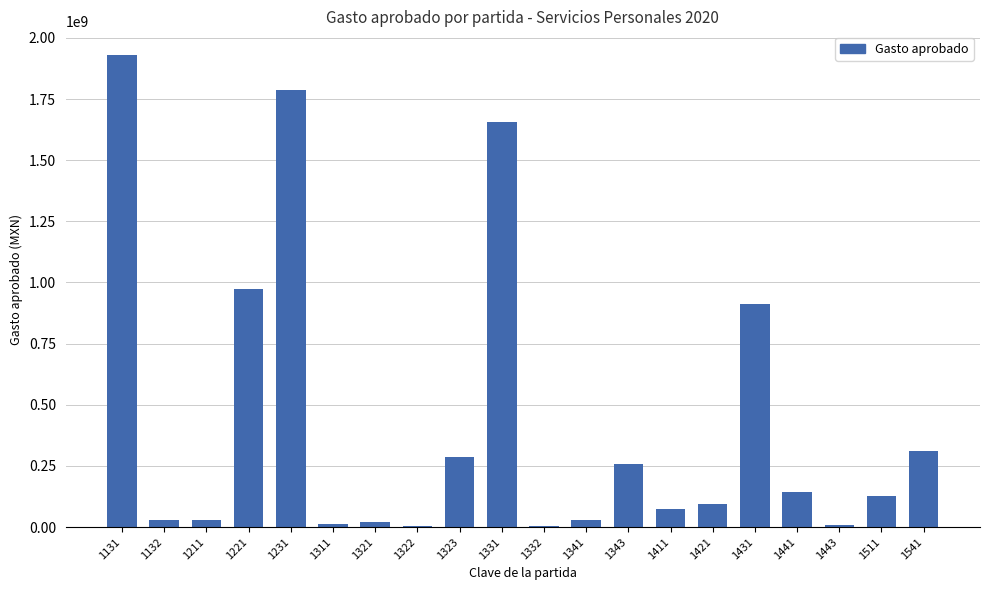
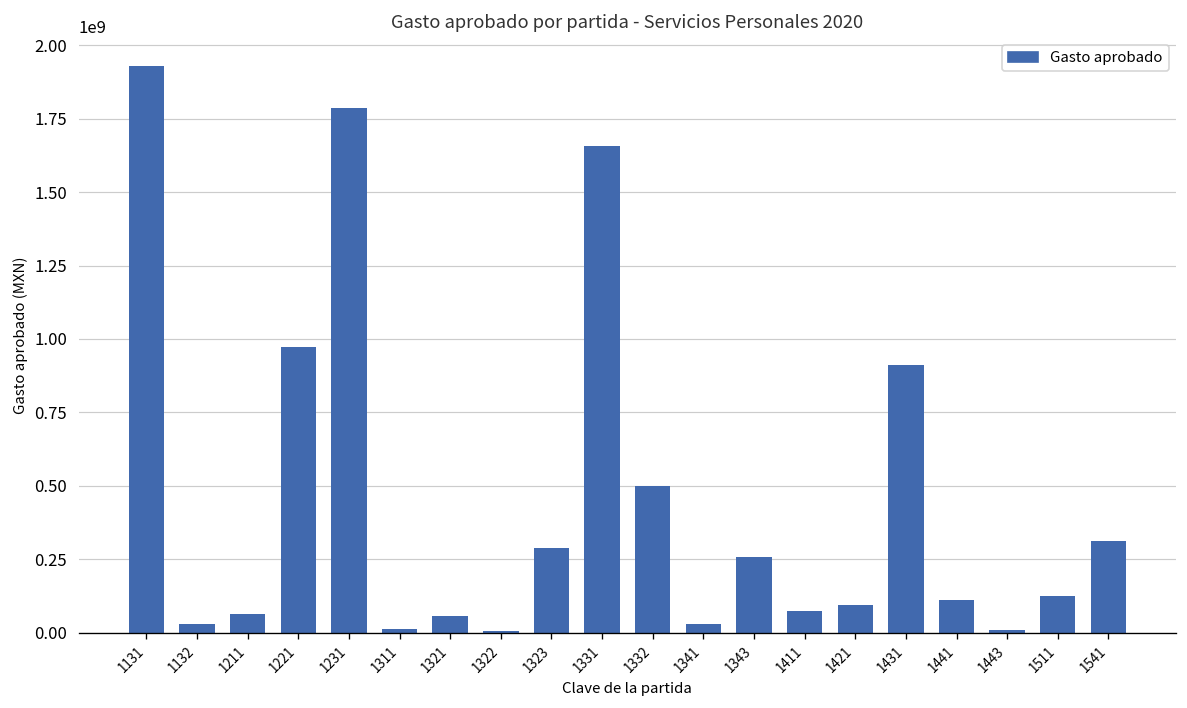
1211: 30000000 -> 60000000
1321: 20000000 -> 60000000
1332: 0 -> 500000000
1441: 140000000 -> 110000000
